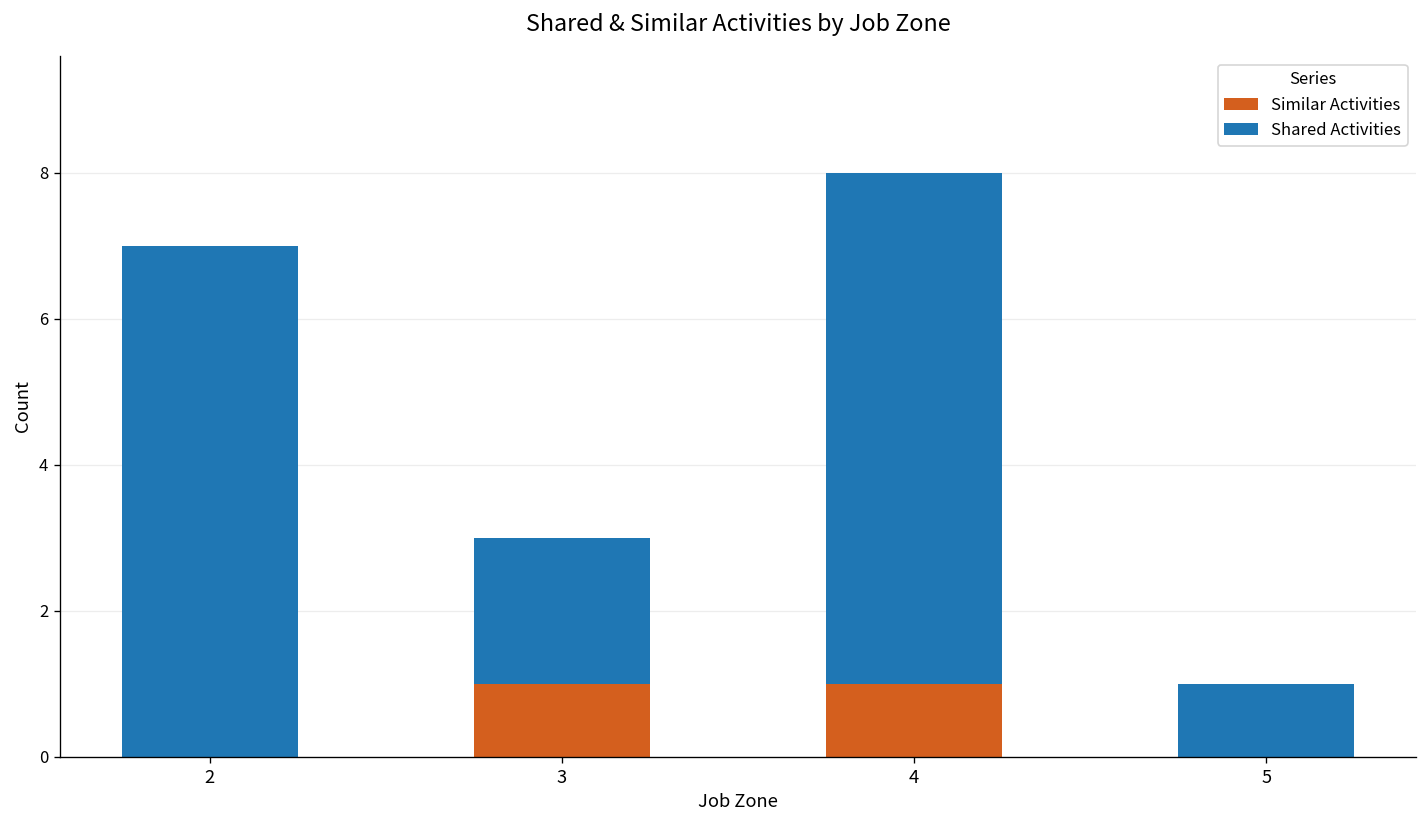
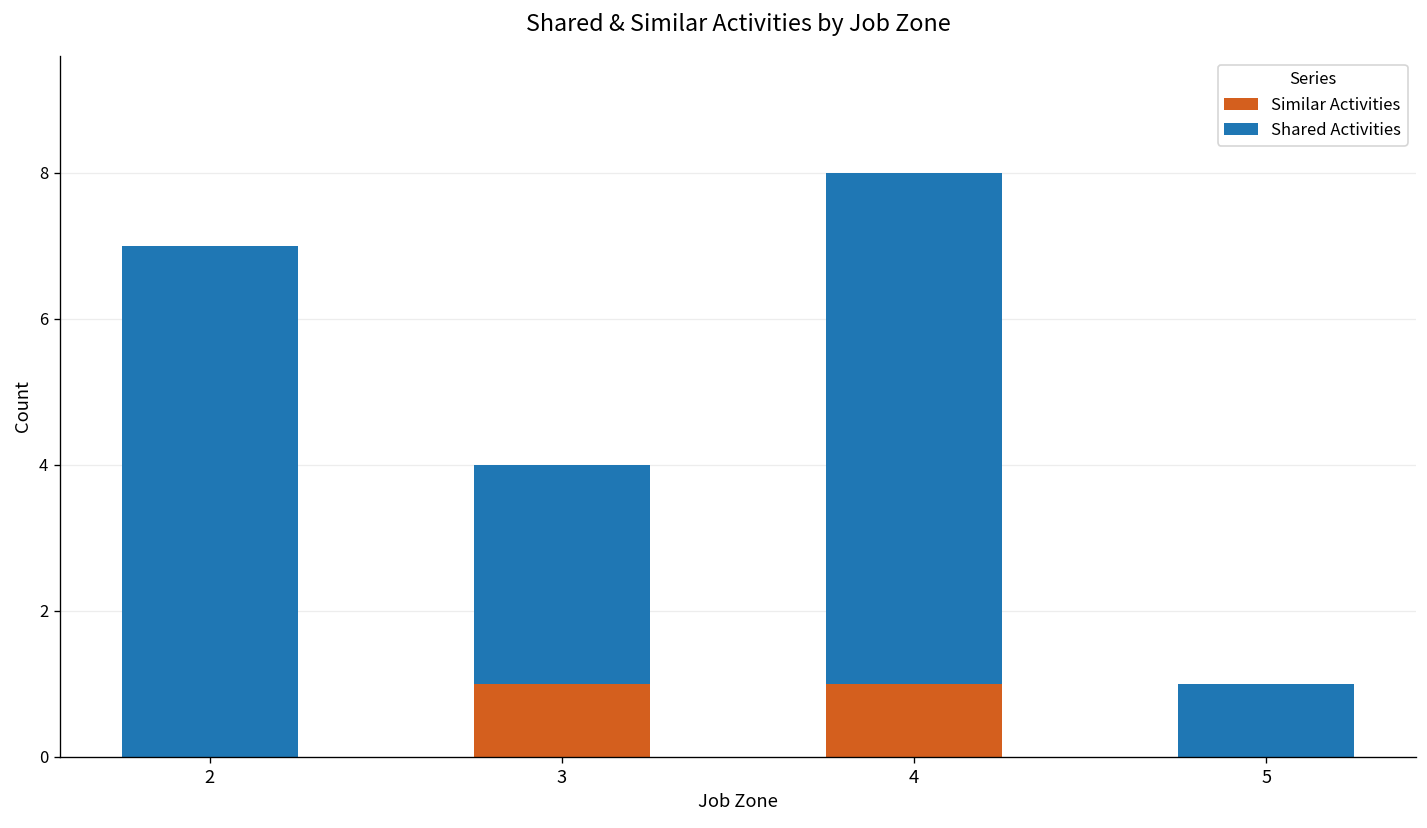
Shared Activities, 3: 2 -> 3
